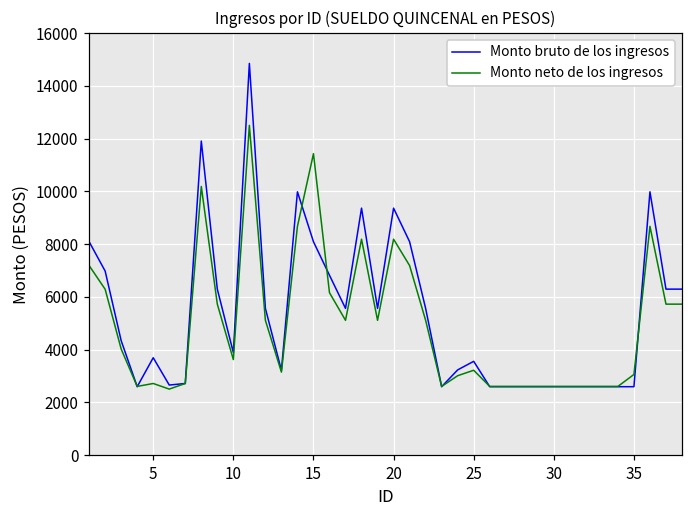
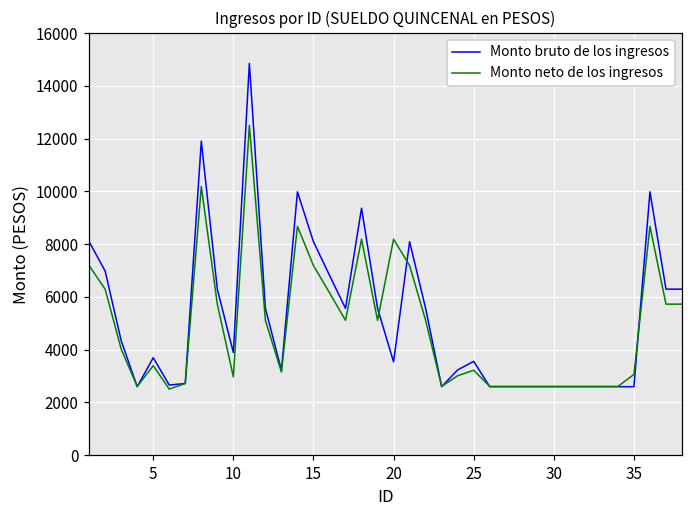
Monto neto de los ingresos, 5: 2700 -> 3400
Monto neto de los ingresos, 10: 3600 -> 3000
Monto neto de los ingresos, 15: 11400 -> 7200
Monto bruto de los ingresos, 20: 9400 -> 3500
